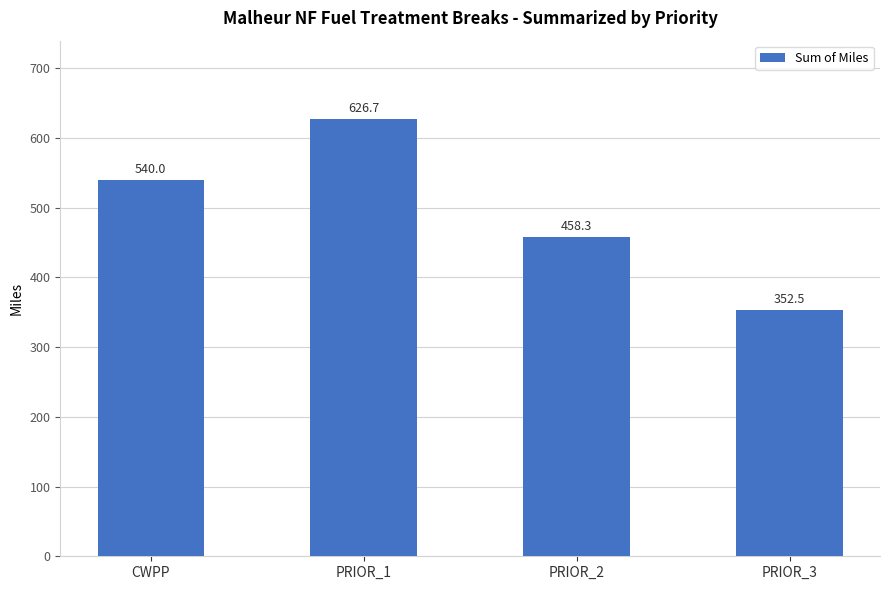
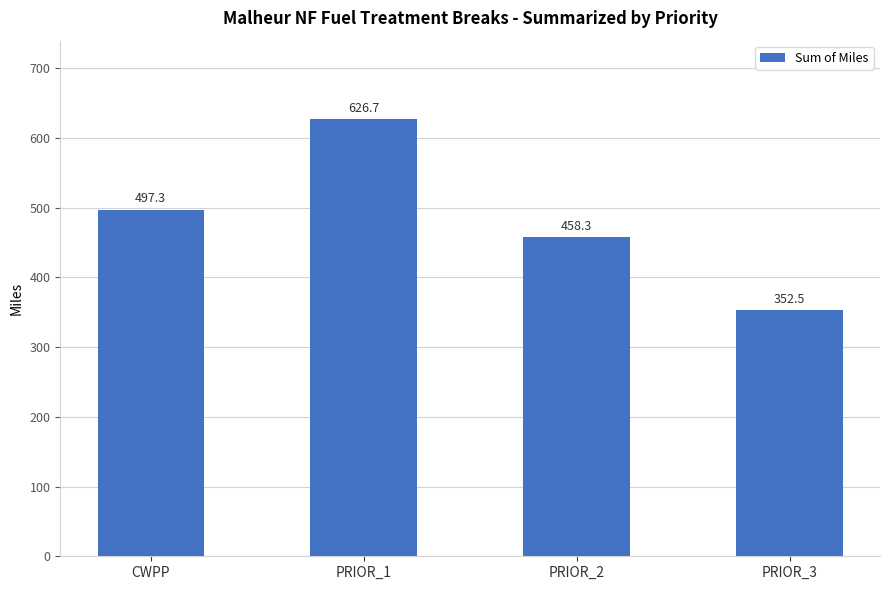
CWPP: 540.0 -> 497.3
